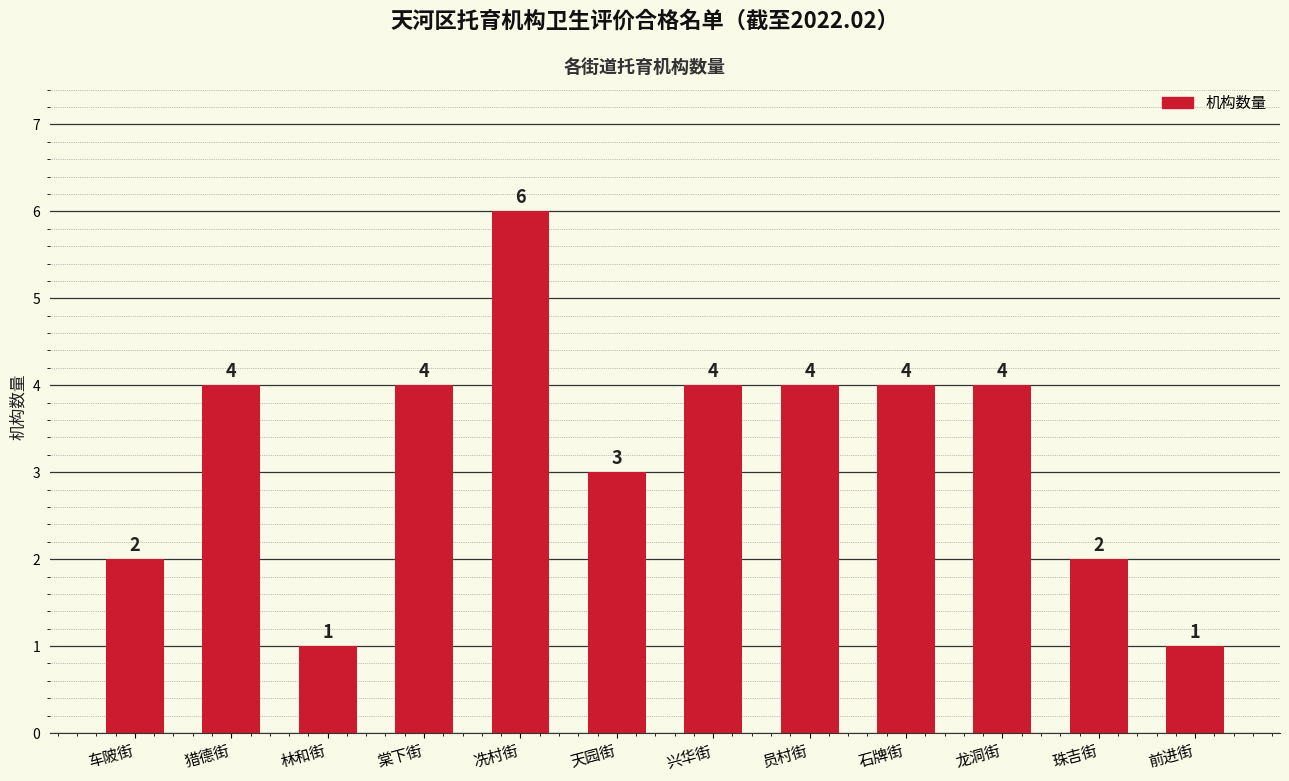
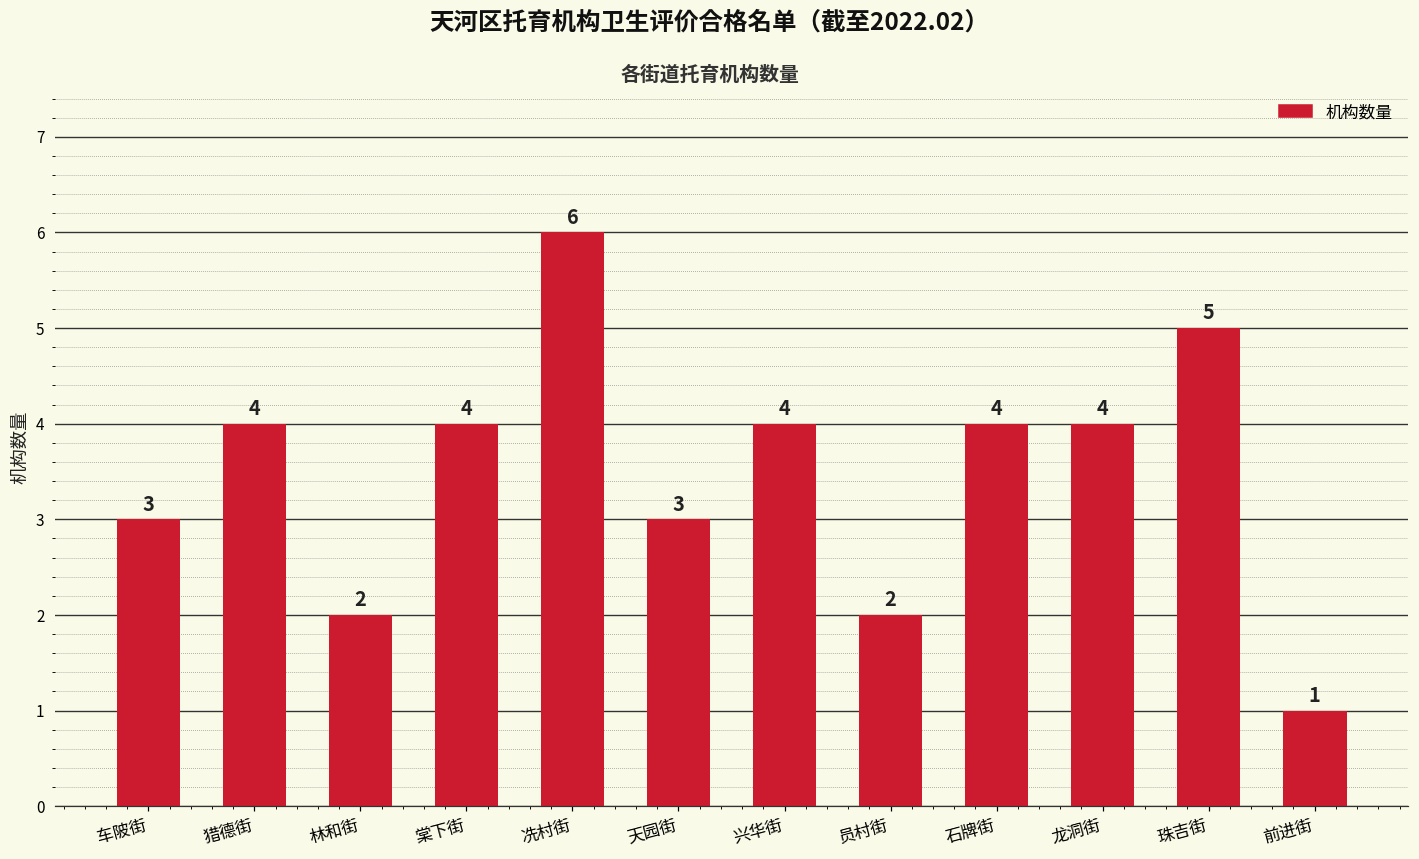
车陂街: 2 -> 3
林和街: 1 -> 2
员村街: 4 -> 2
珠吉街: 2 -> 5
